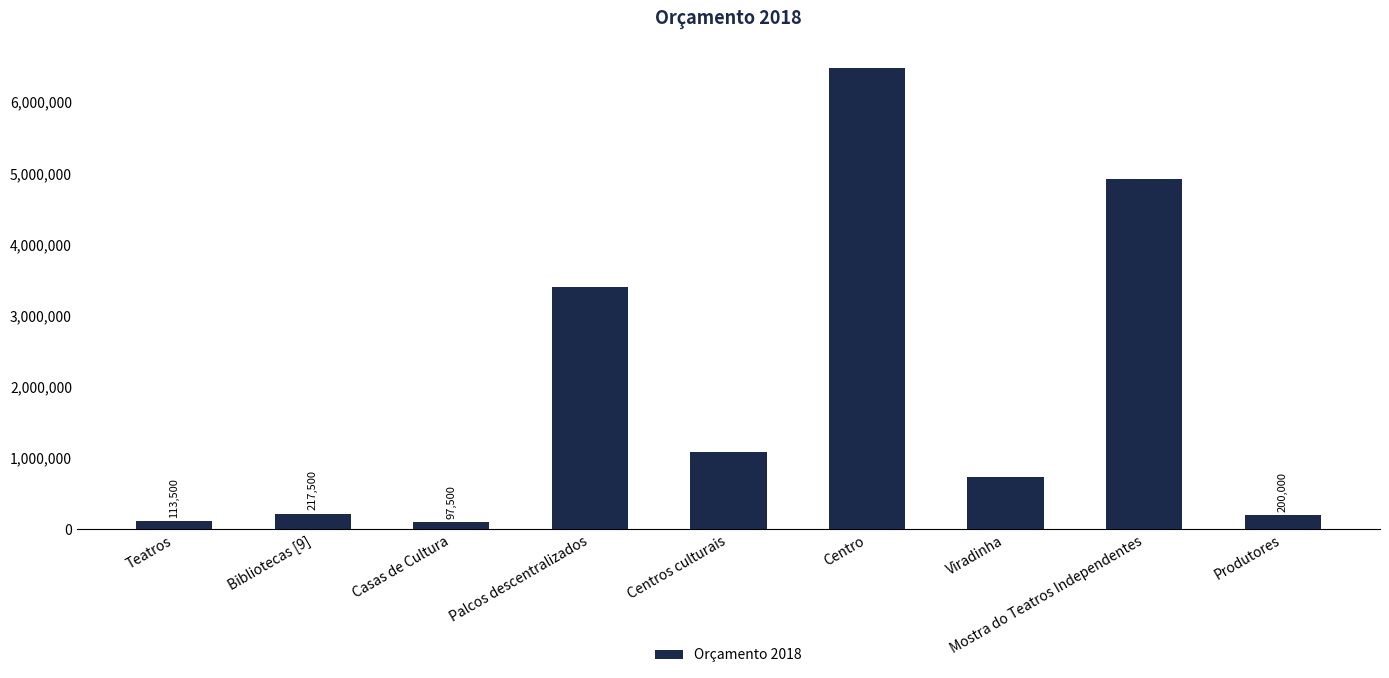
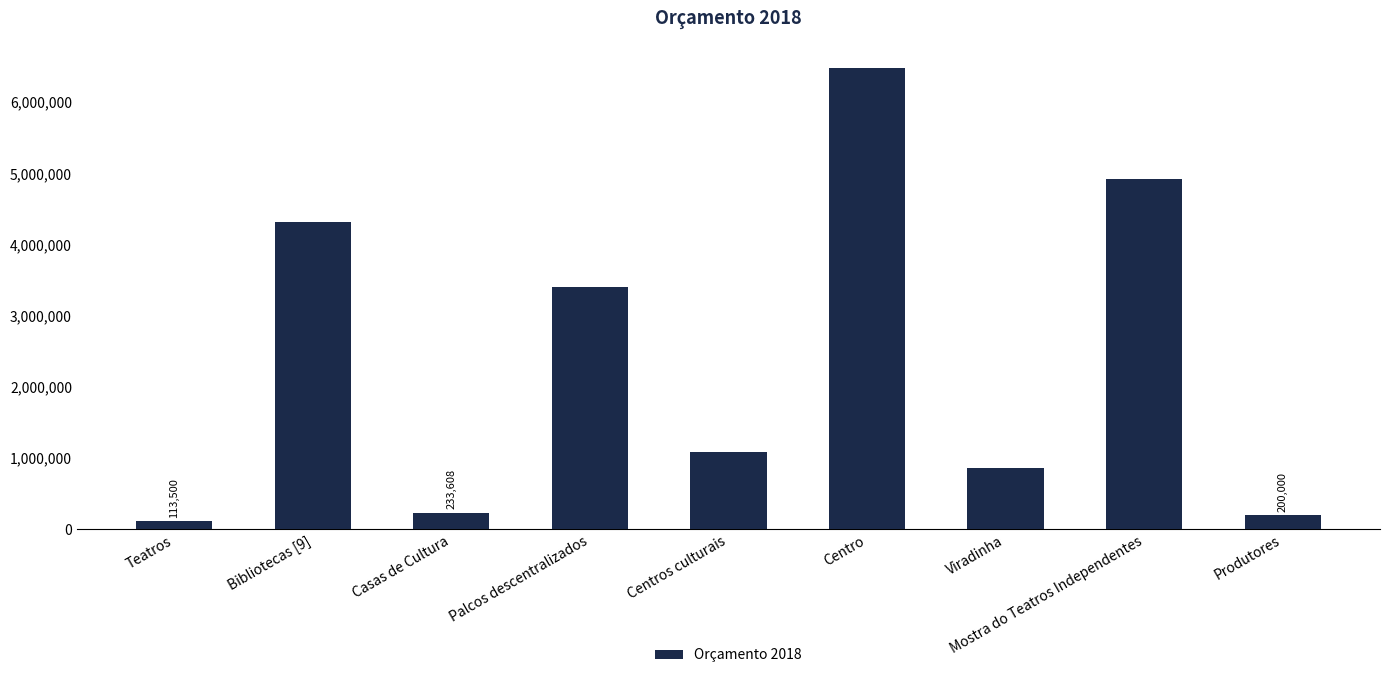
Bibliotecas [9]: 200,000 -> 4,300,000
Casas de Cultura: 97,500 -> 233,608
Viradinha: 700,000 -> 900,000
